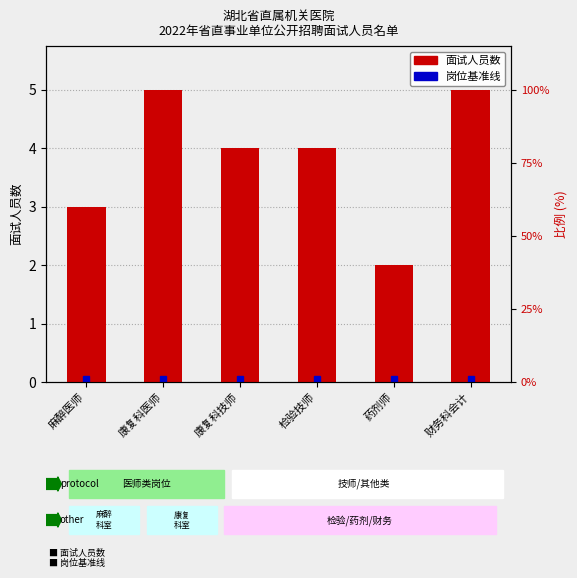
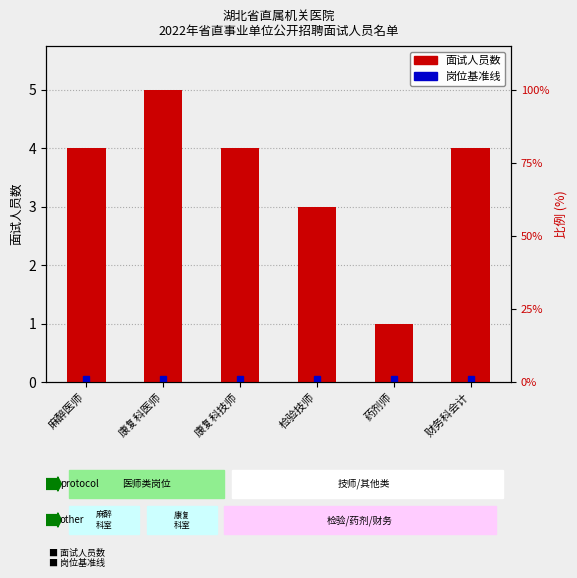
面试人员数, 麻醉医师: 3 -> 4
面试人员数, 检验技师: 4 -> 3
面试人员数, 药剂师: 2 -> 1
面试人员数, 财务科会计: 5 -> 4
